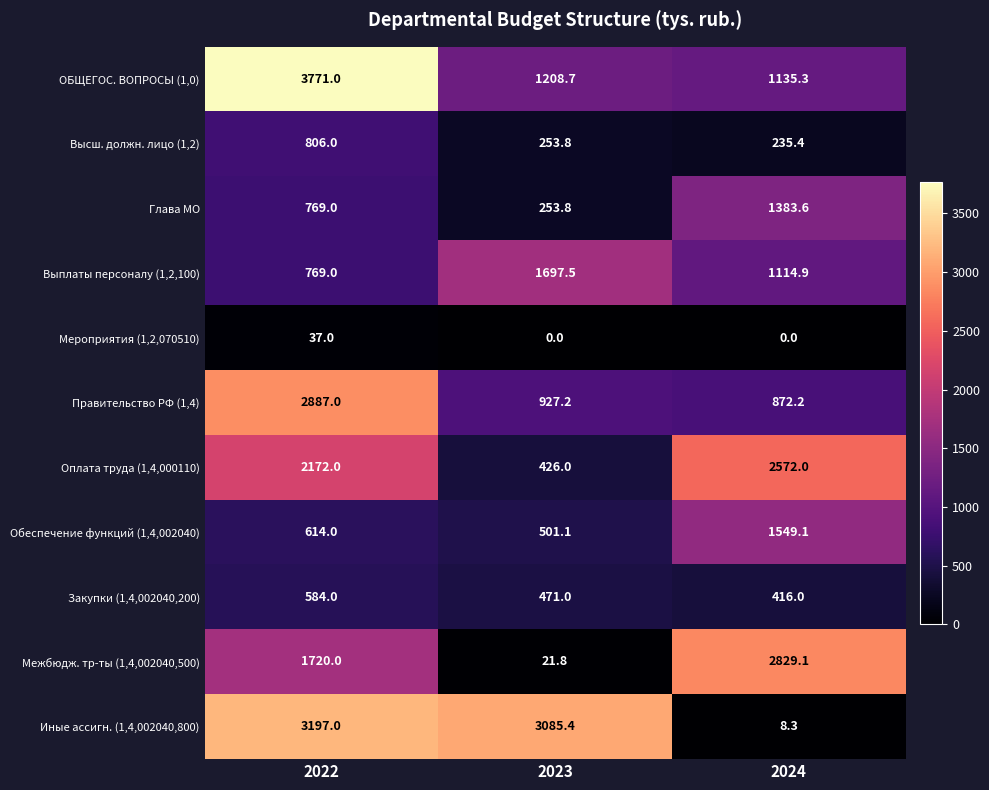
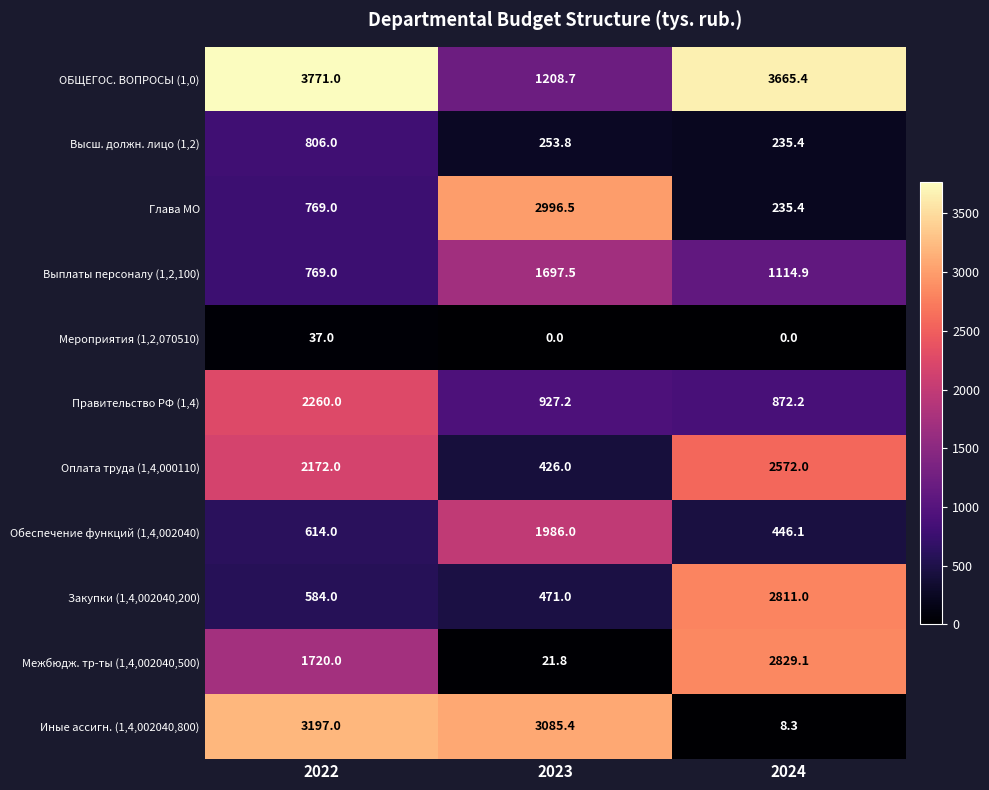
ОБЩЕГОС. ВОПРОСЫ (1,0), 2024: 1135.3 -> 3665.4
Глава МО, 2023: 253.8 -> 2996.5
Глава МО, 2024: 1383.6 -> 235.4
Правительство РФ (1,4), 2022: 2887.0 -> 2260.0
Обеспечение функций (1,4,002040), 2023: 501.1 -> 1986.0
Обеспечение функций (1,4,002040), 2024: 1549.1 -> 446.1
Закупки (1,4,002040,200), 2024: 416.0 -> 2811.0
